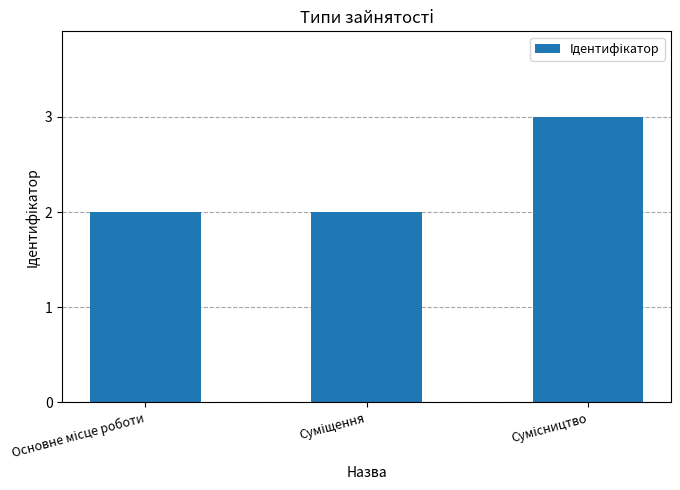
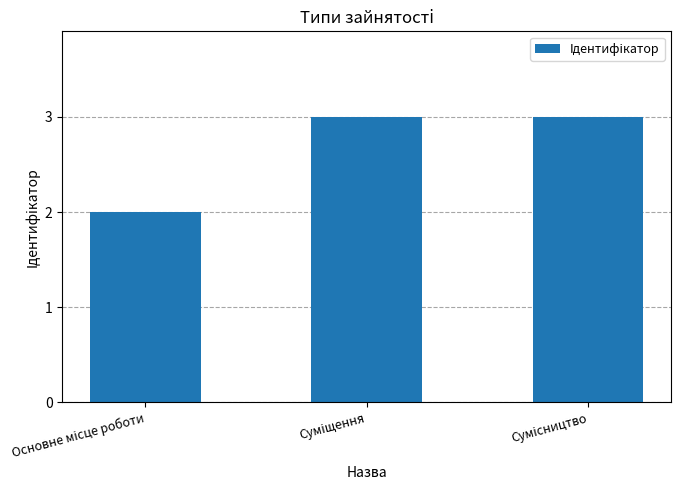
Суміщення: 2 -> 3
